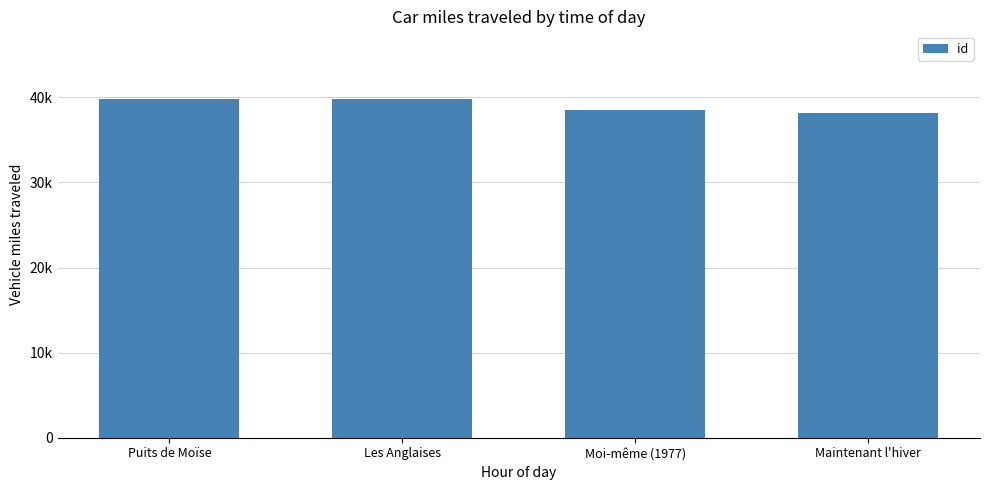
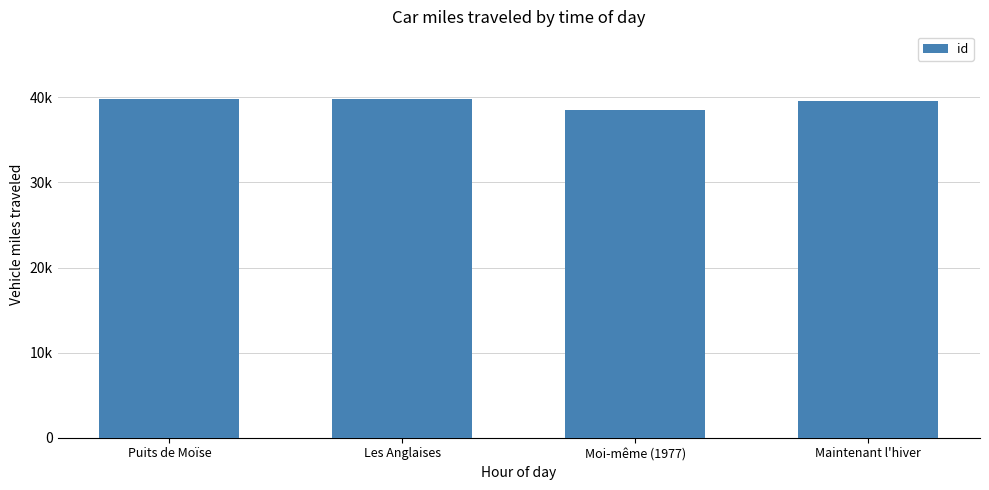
Maintenant l'hiver: 38000 -> 40000
